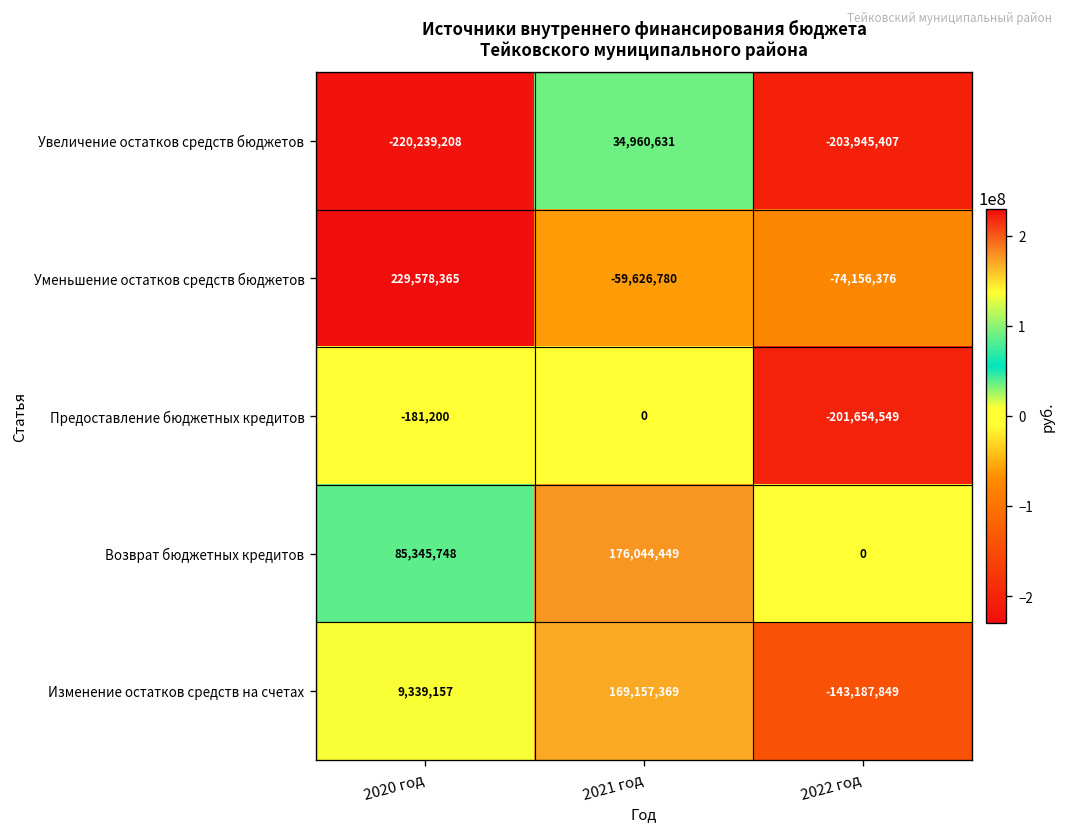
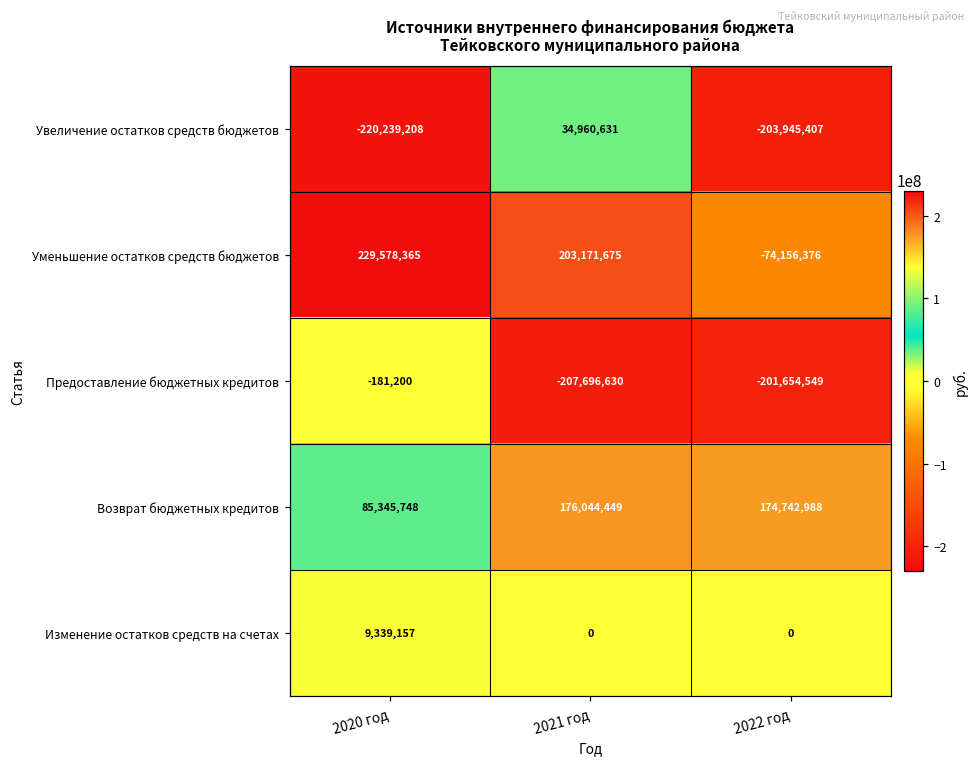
Уменьшение остатков средств бюджетов, 2021 год: -59,626,780 -> 203,171,675
Предоставление бюджетных кредитов, 2021 год: 0 -> -207,696,630
Возврат бюджетных кредитов, 2022 год: 0 -> 174,742,988
Изменение остатков средств на счетах, 2021 год: 169,157,369 -> 0
Изменение остатков средств на счетах, 2022 год: -143,187,849 -> 0
